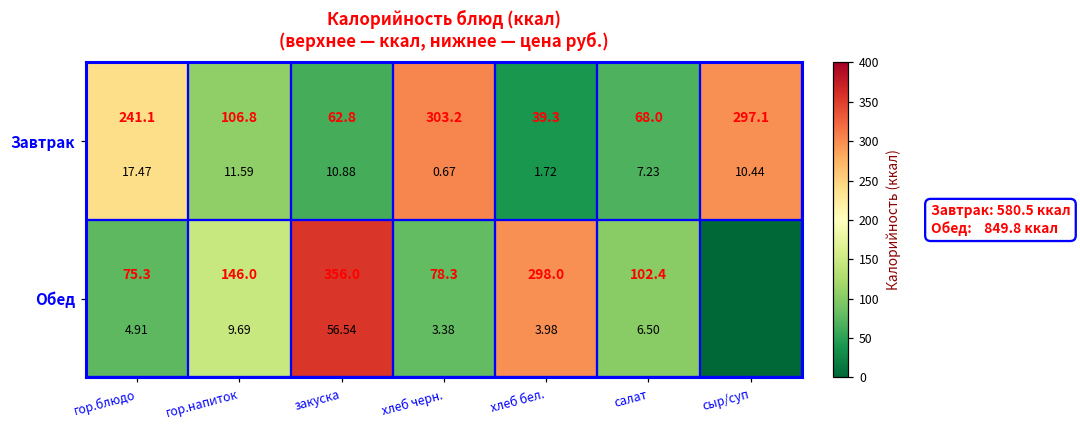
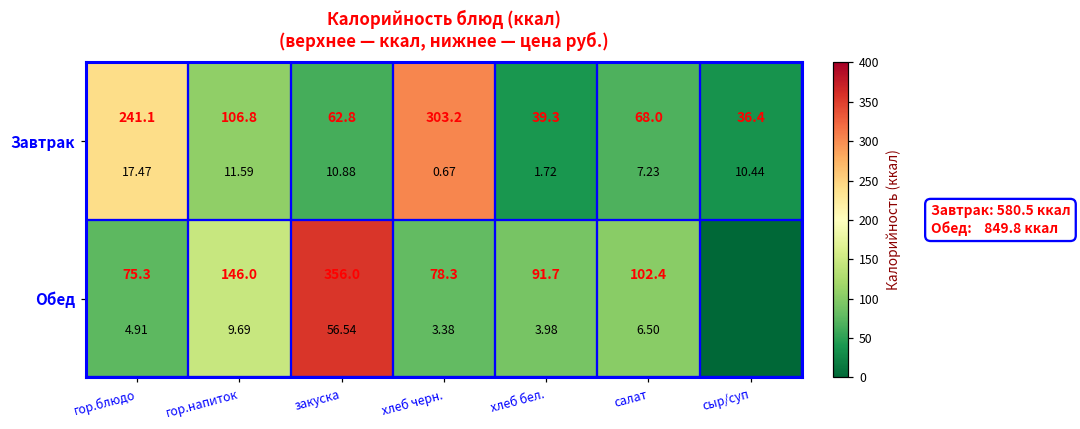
Завтрак, сыр/суп: 297.1 -> 36.4
Обед, хлеб бел.: 298.0 -> 91.7
